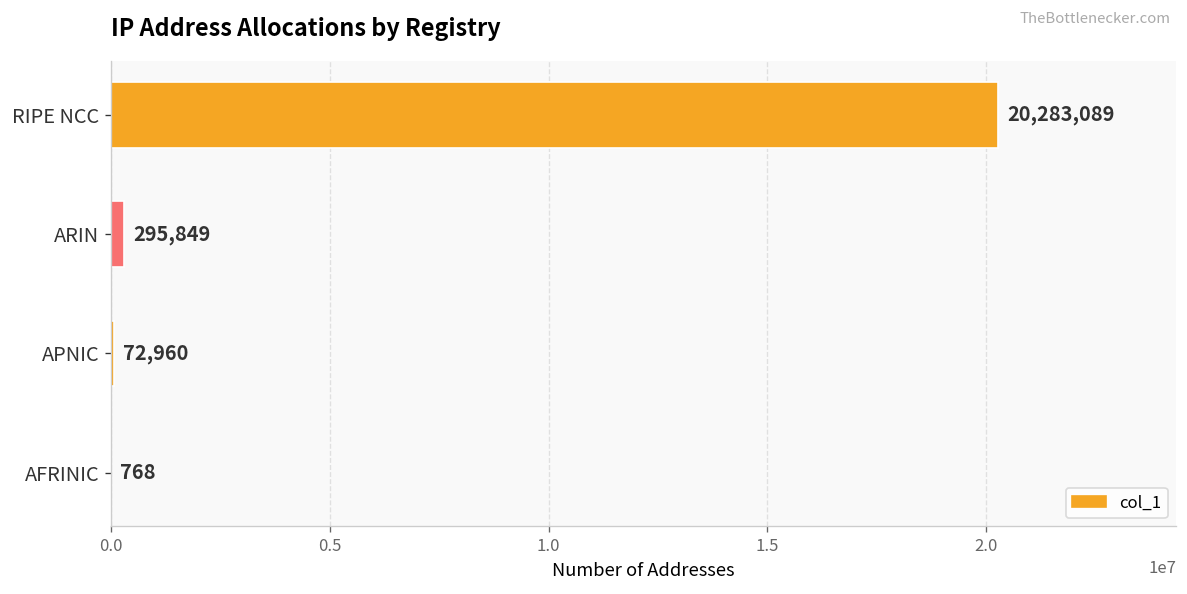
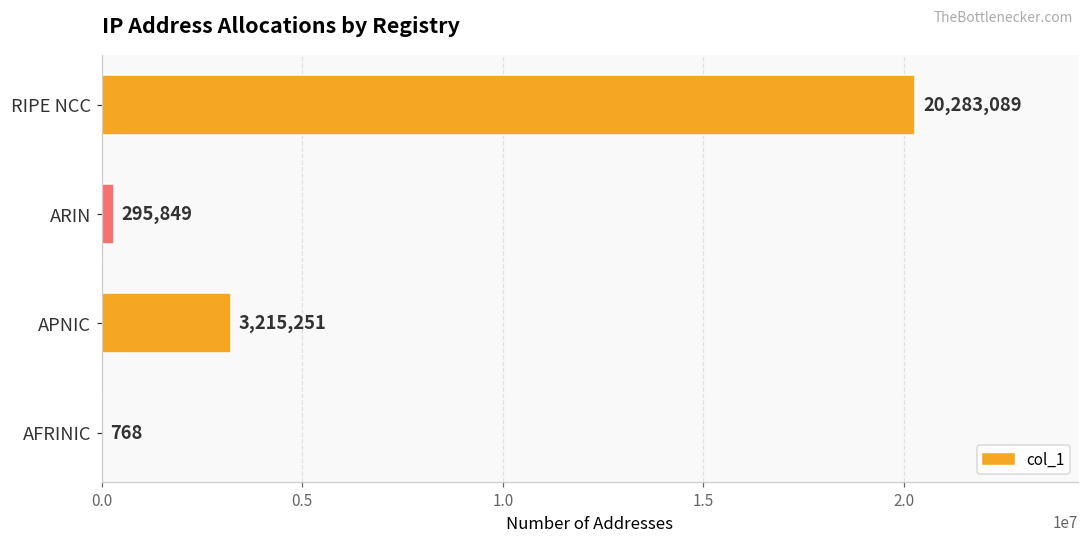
APNIC: 72,960 -> 3,215,251
